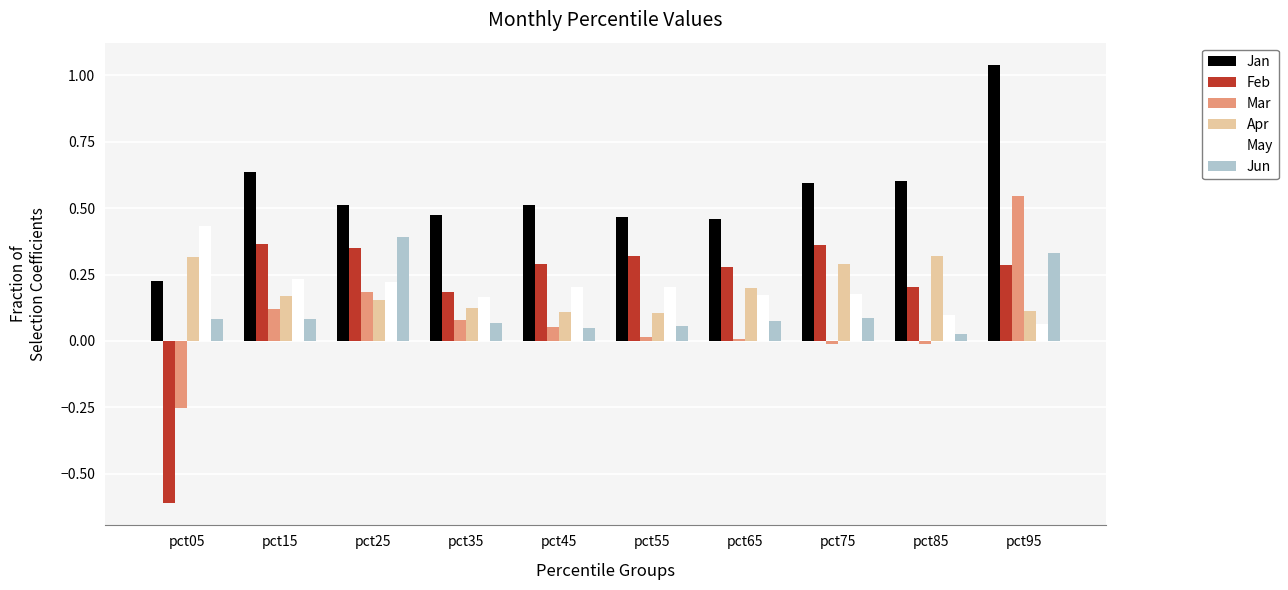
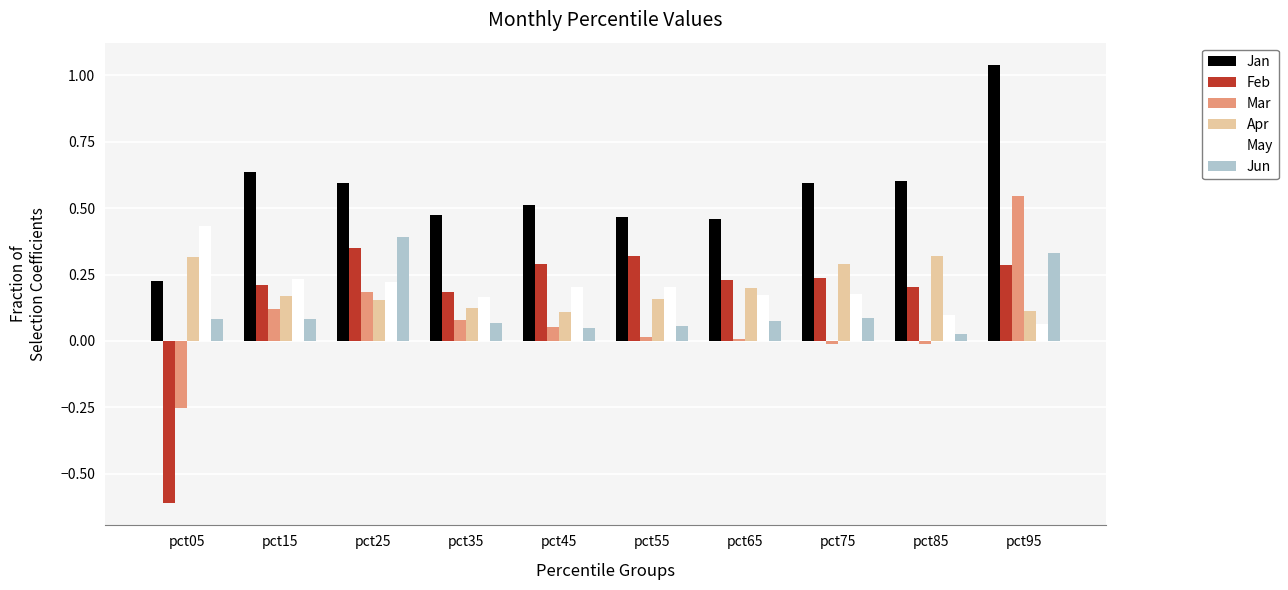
Feb, pct15: 0.37 -> 0.21
Jan, pct25: 0.51 -> 0.59
Apr, pct55: 0.11 -> 0.16
Feb, pct65: 0.28 -> 0.23
Feb, pct75: 0.36 -> 0.24
